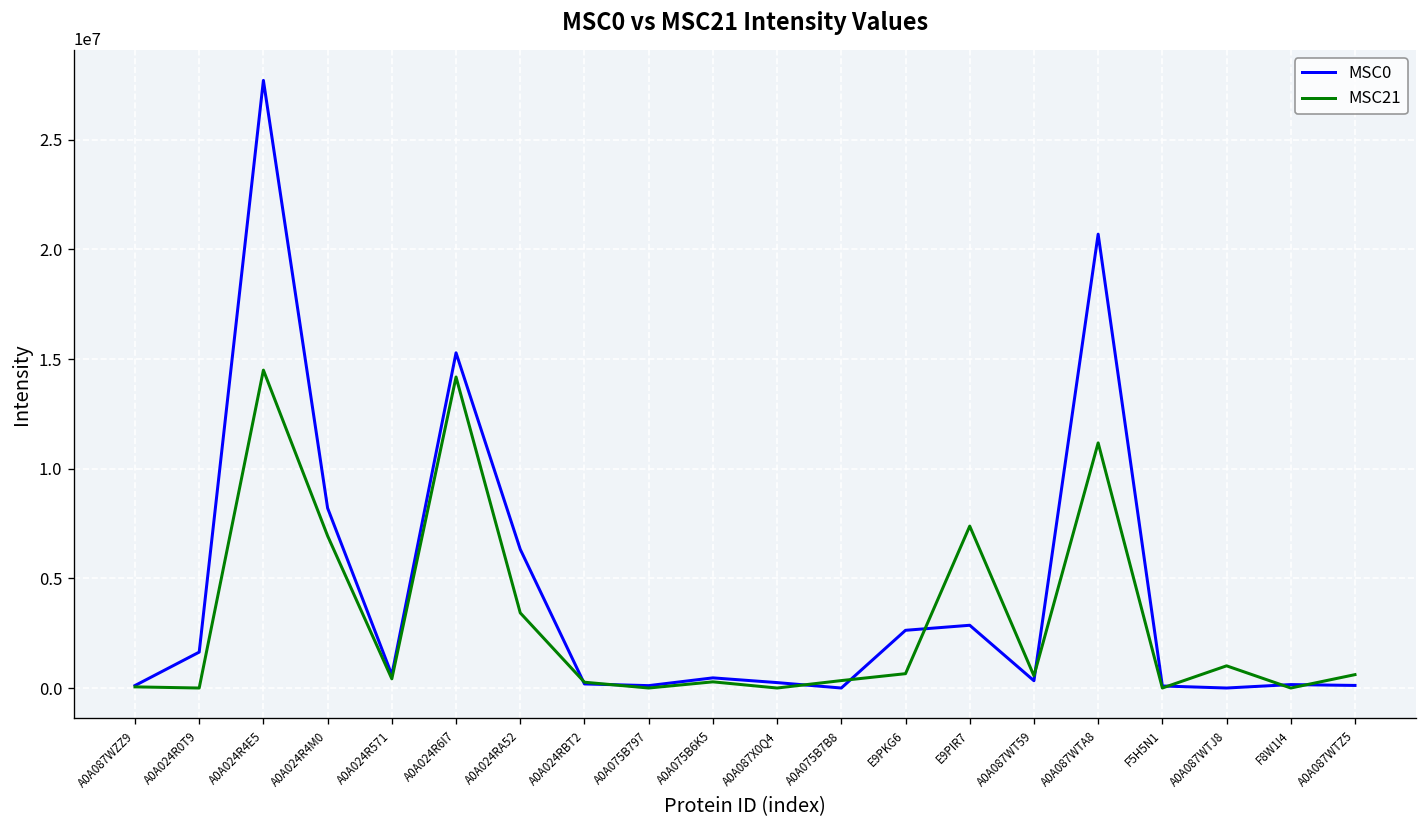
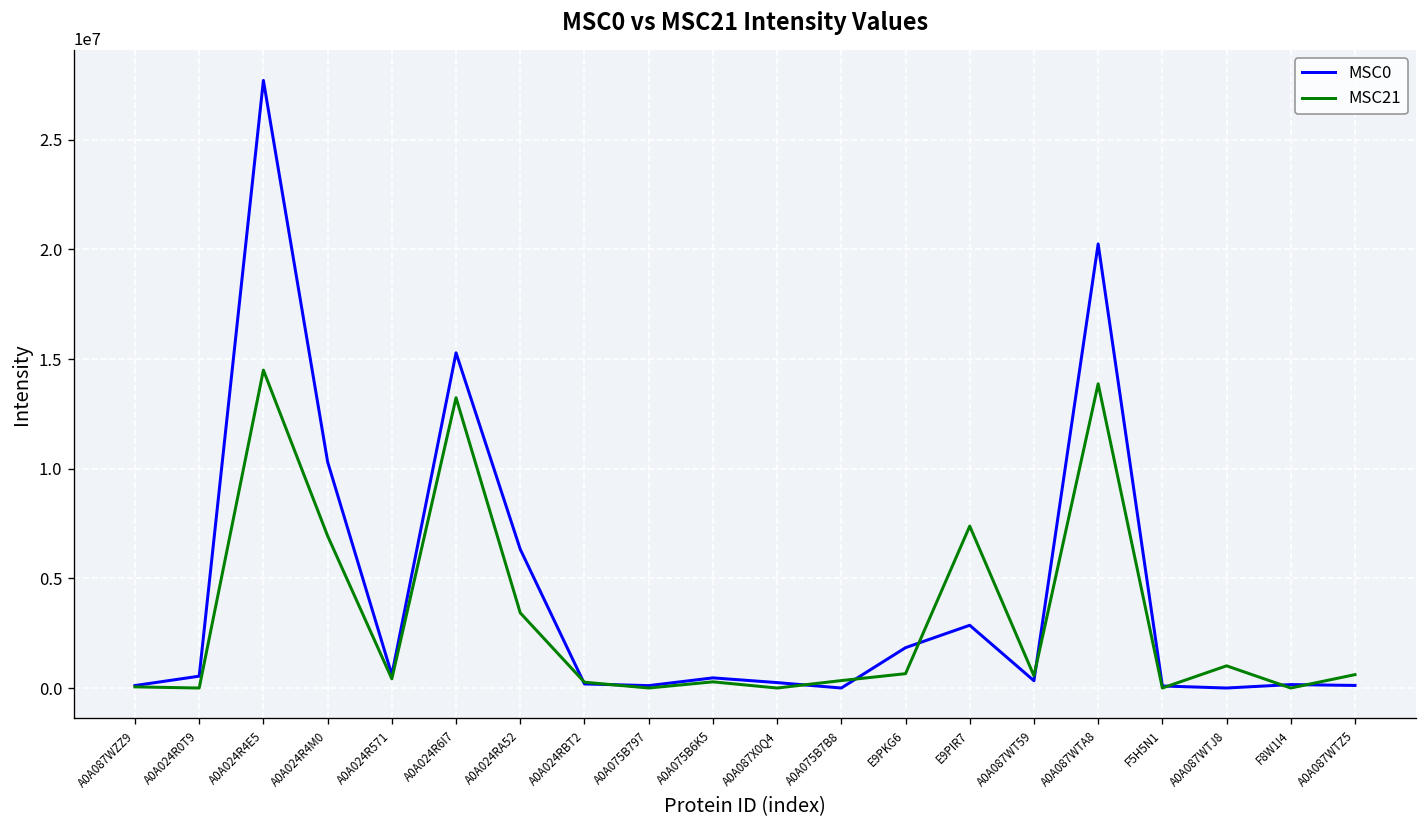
MSC0, A0A024R0T9: 1600000 -> 500000
MSC0, A0A024R4M0: 8200000 -> 10300000
MSC21, A0A024R6I7: 14200000 -> 13200000
MSC0, E9PKG6: 2600000 -> 1800000
MSC0, A0A087WTA8: 20700000 -> 20300000
MSC21, A0A087WTA8: 11200000 -> 13900000
